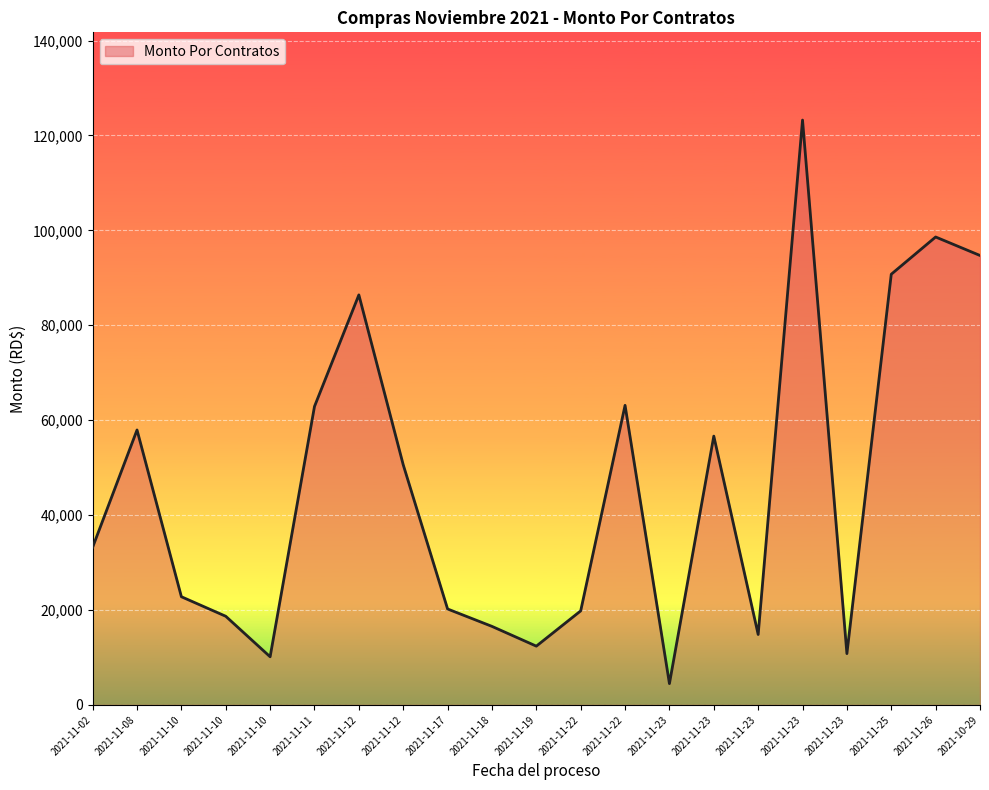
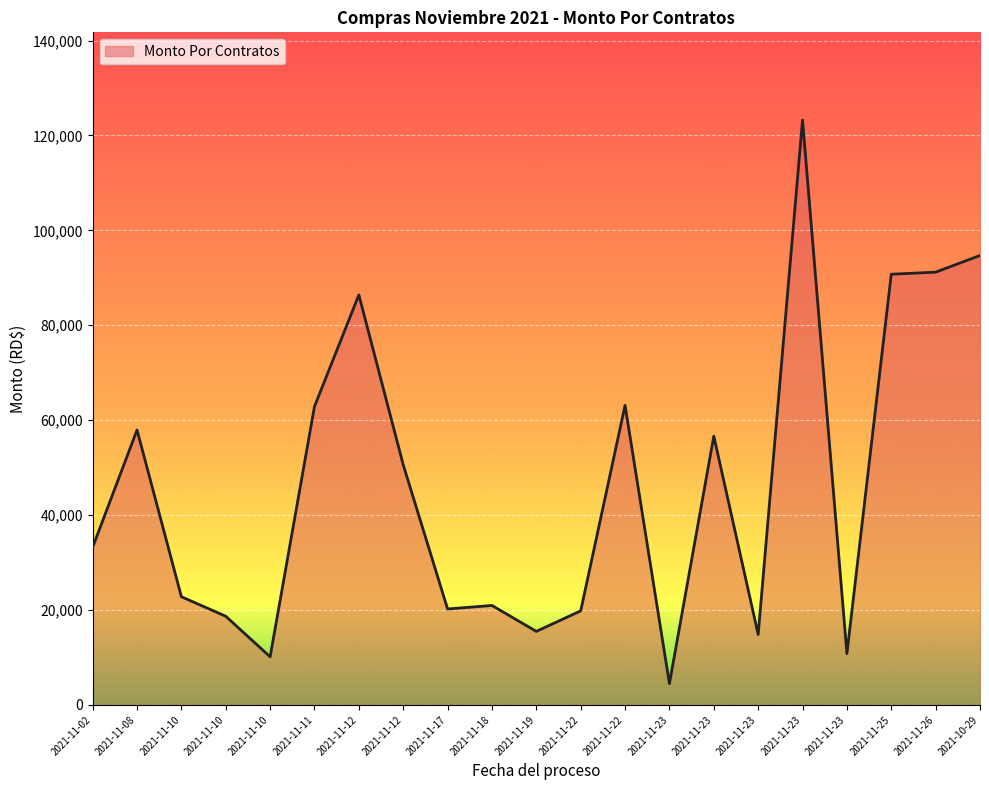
2021-11-18: 17,000 -> 21,000
2021-11-19: 12,000 -> 15,000
2021-11-26: 99,000 -> 91,000
